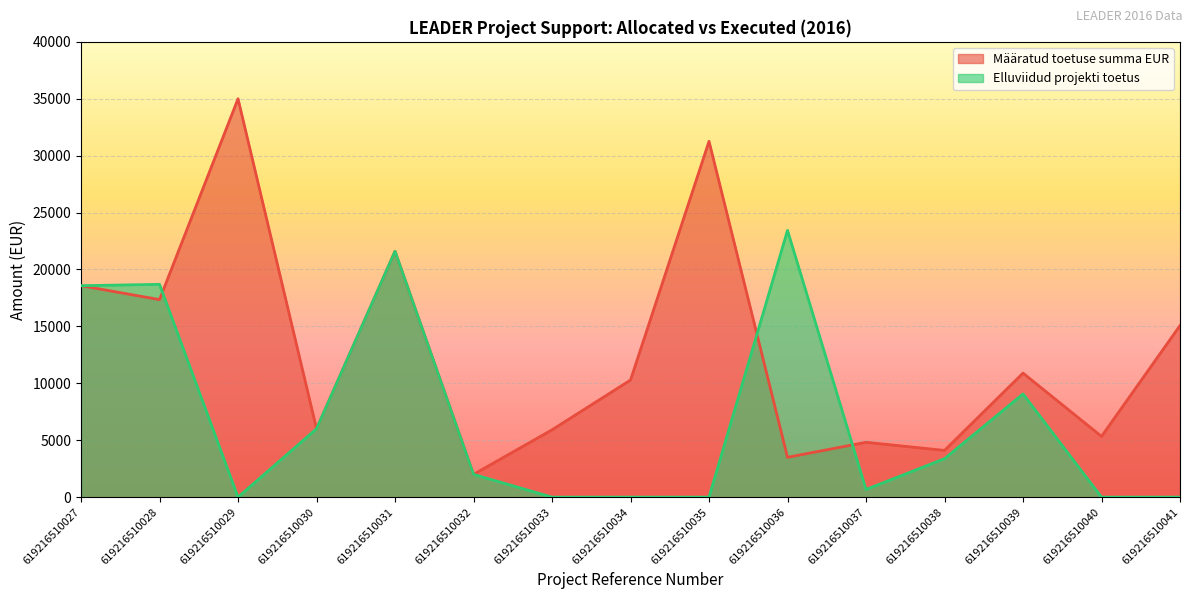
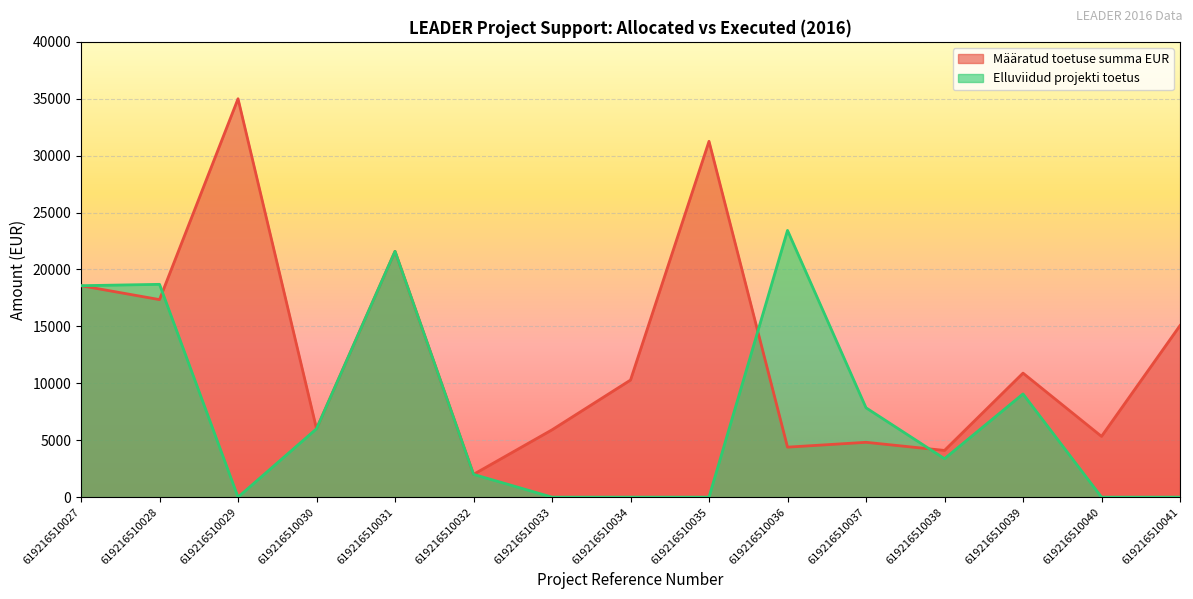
Määratud toetuse summa EUR, 619216510036: 3500 -> 4400
Elluviidud projekti toetus, 619216510037: 700 -> 7800
